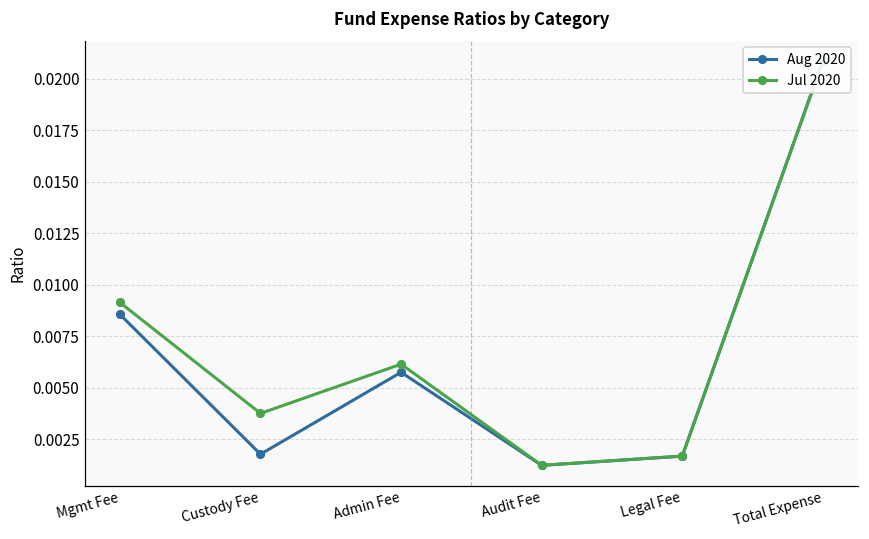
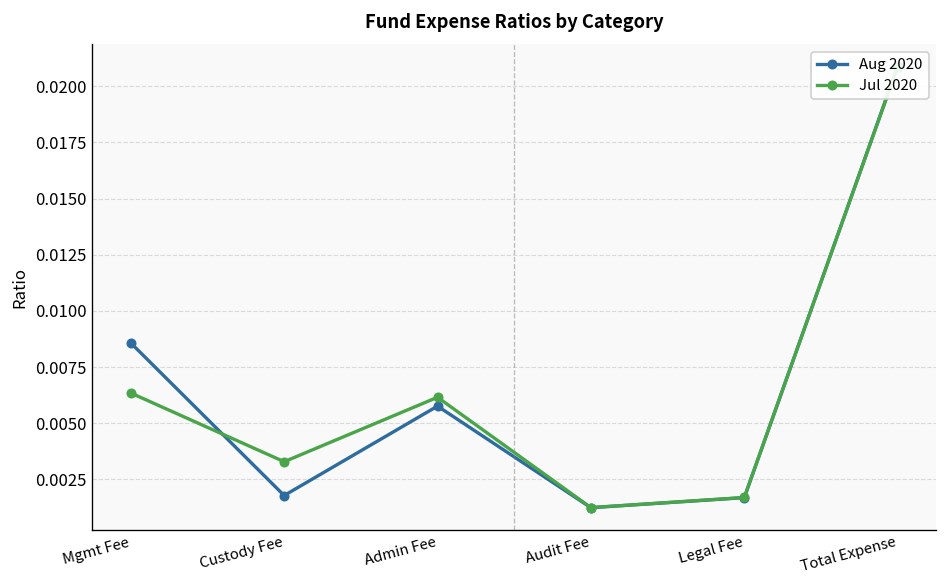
Jul 2020, Mgmt Fee: 0.0092 -> 0.0063
Jul 2020, Custody Fee: 0.0038 -> 0.0033
